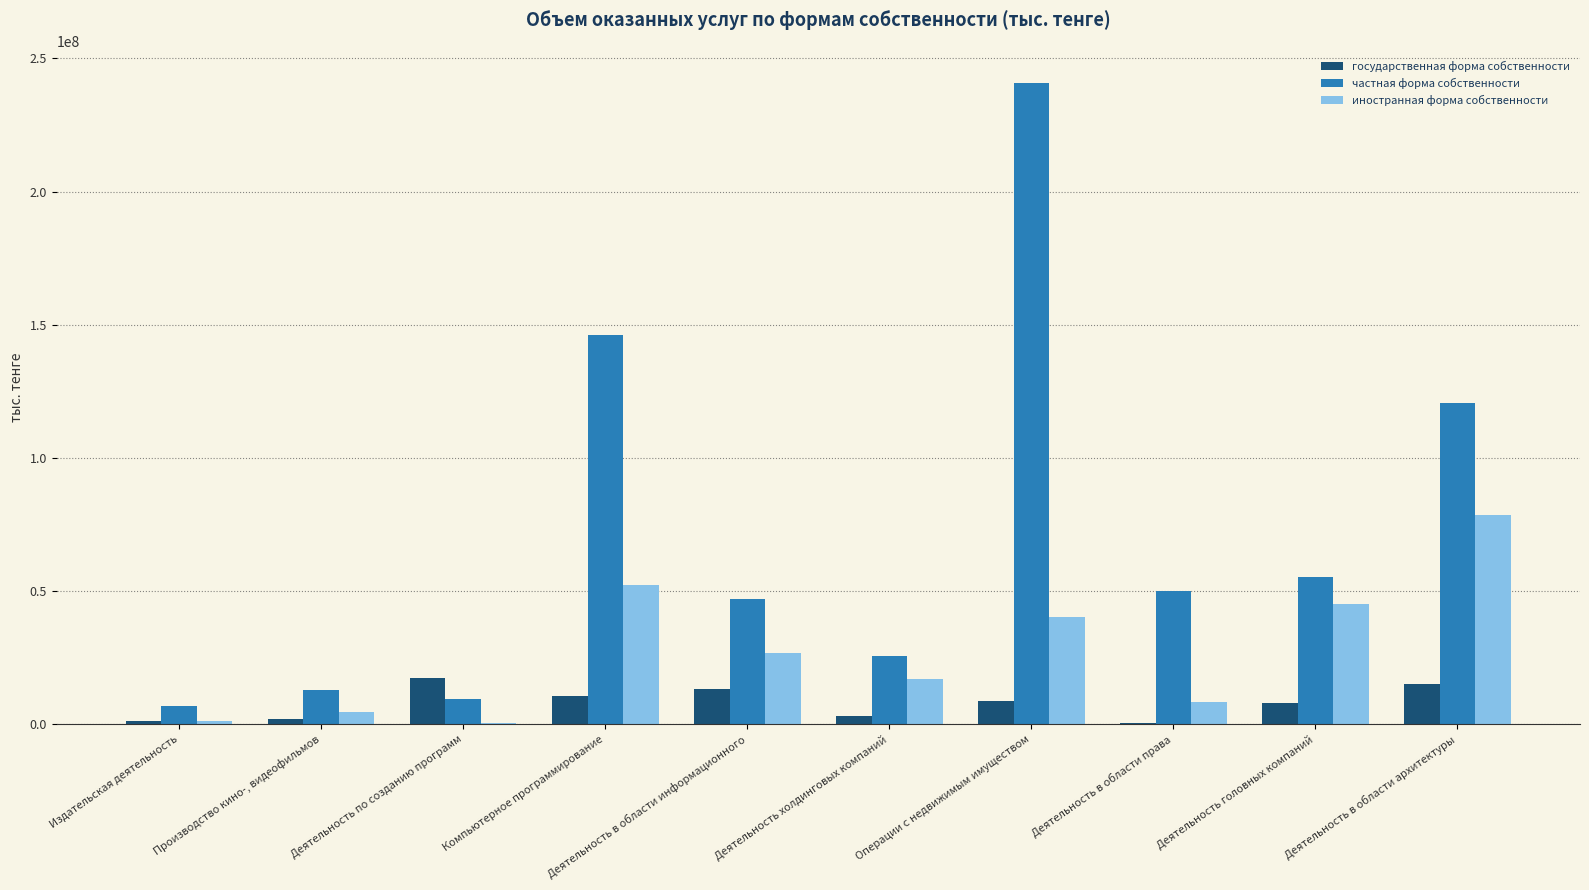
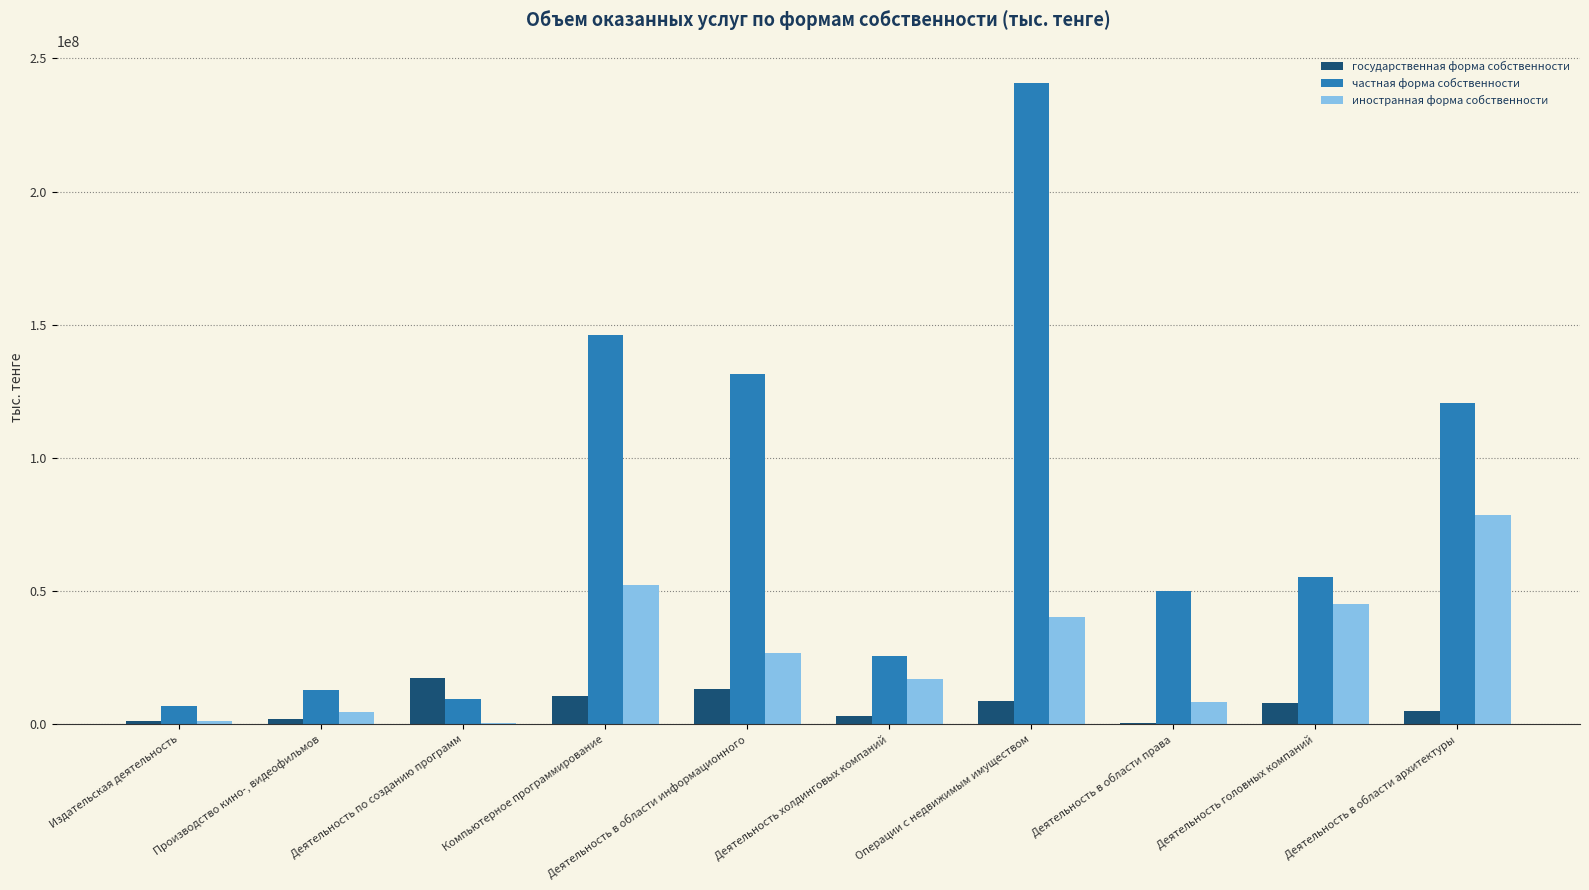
частная форма собственности, Деятельность в области информационного: 47000000 -> 131000000
государственная форма собственности, Деятельность в области архитектуры: 15000000 -> 5000000
